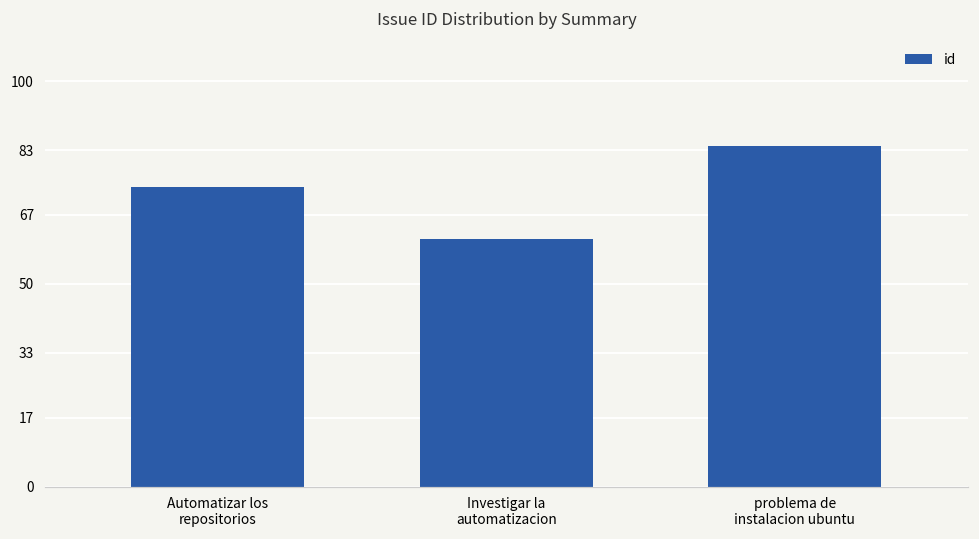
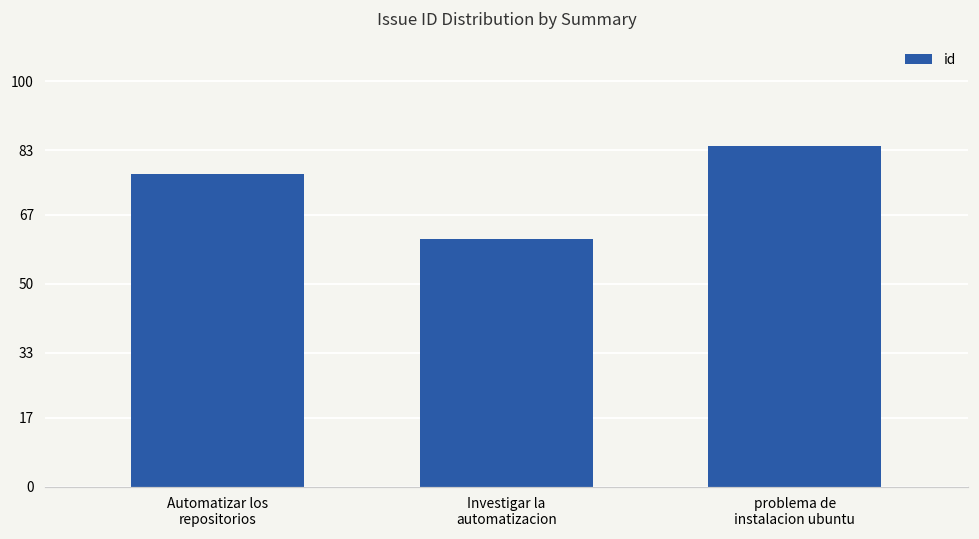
Automatizar los repositorios: 74 -> 77
